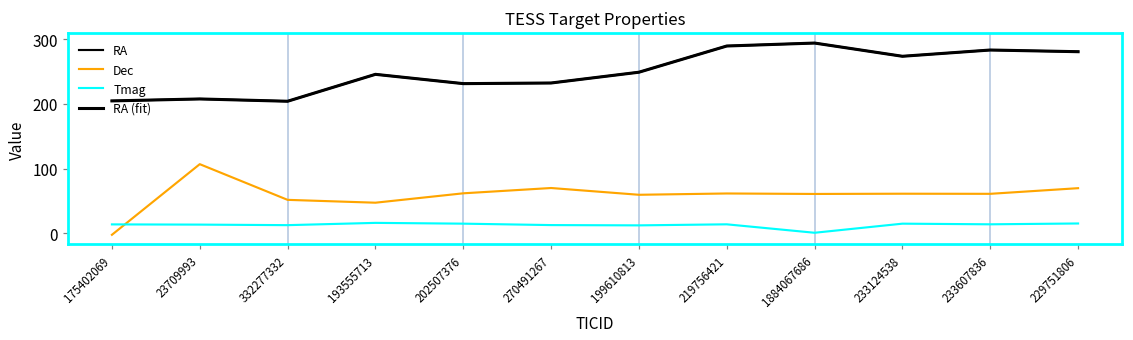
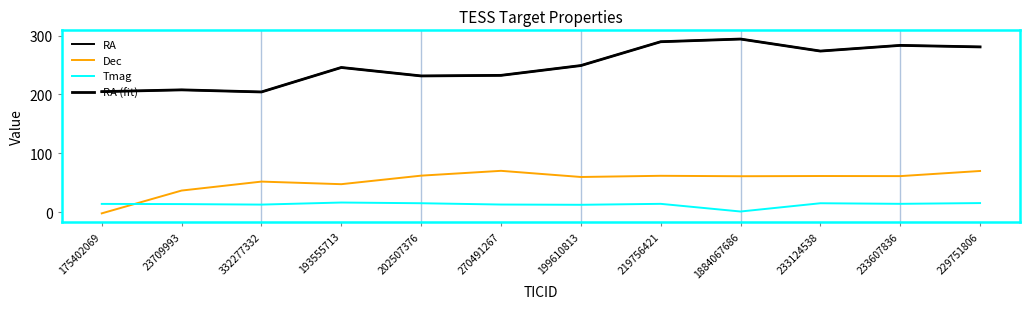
Dec, 23709993: 110 -> 40
